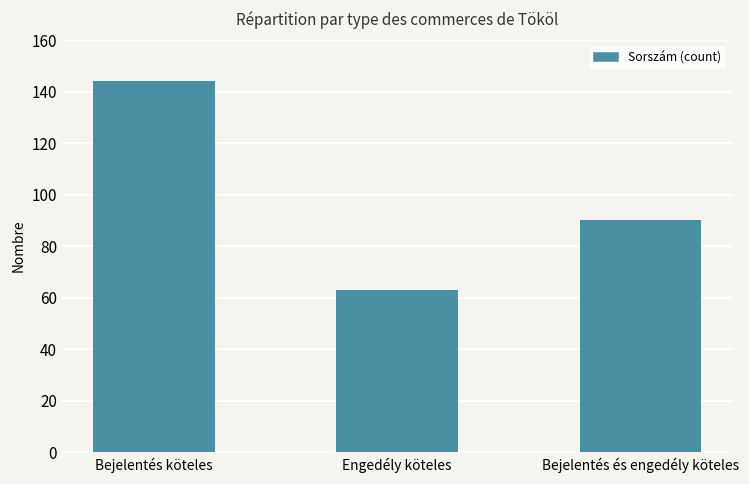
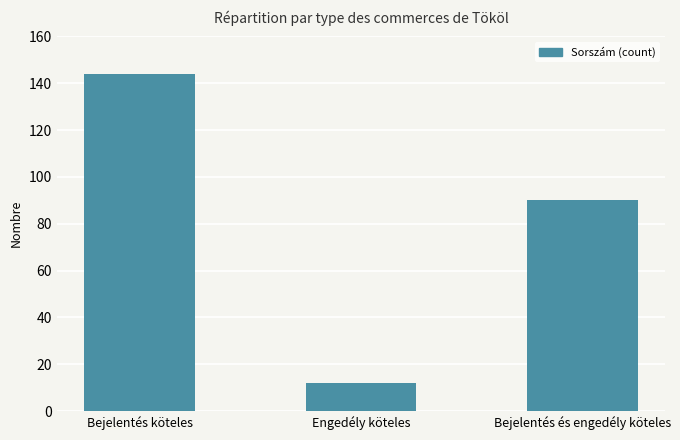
Engedély köteles: 63 -> 12
